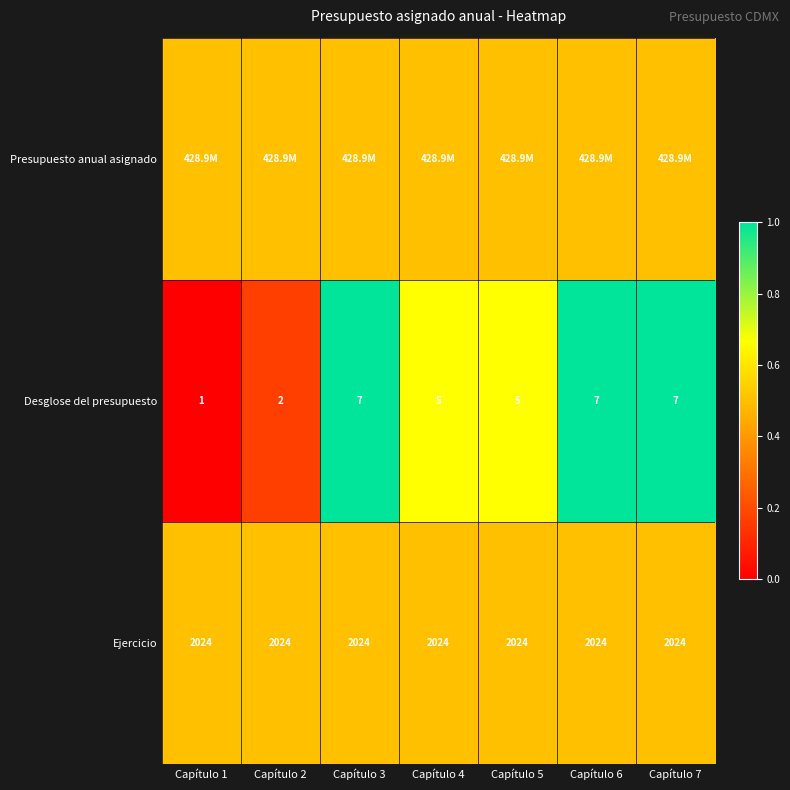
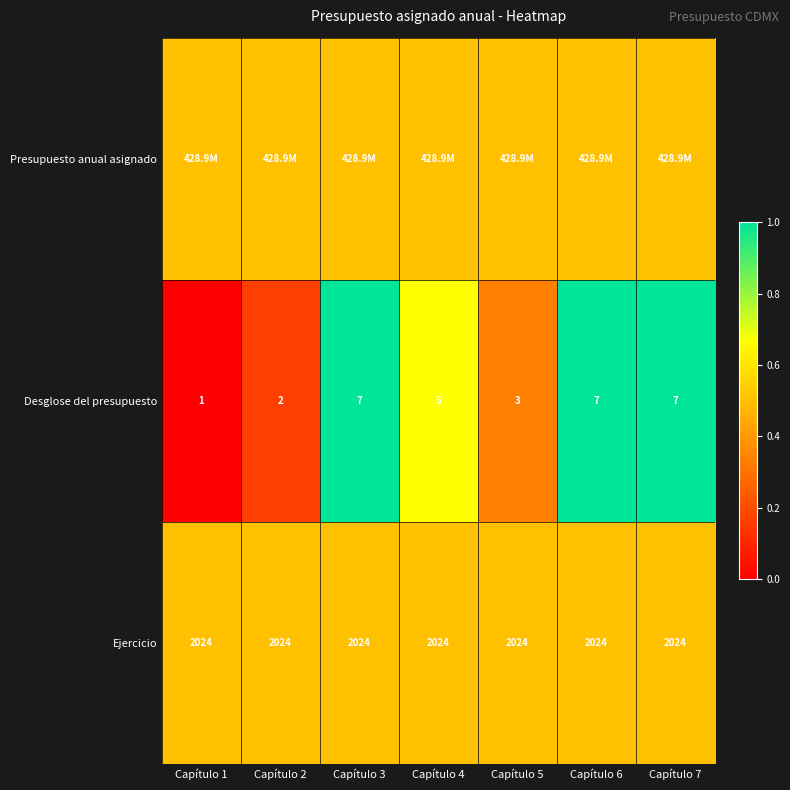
Desglose del presupuesto, Capítulo 5: 5 -> 3
